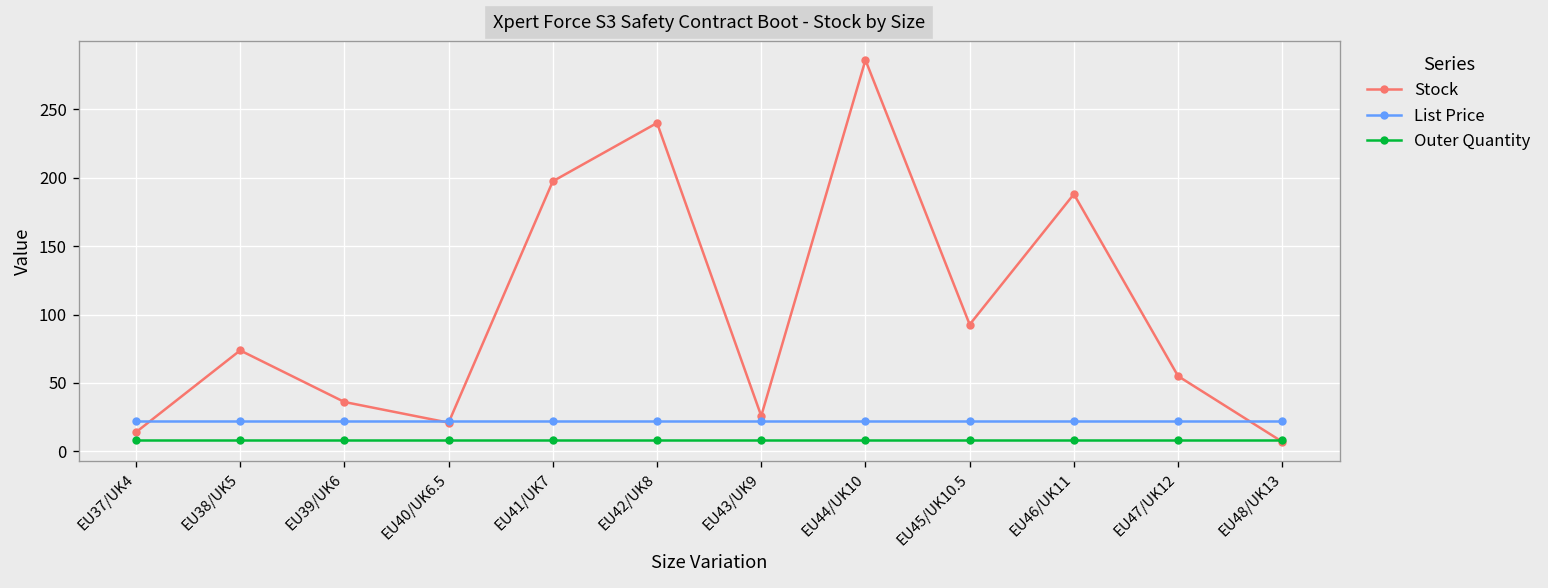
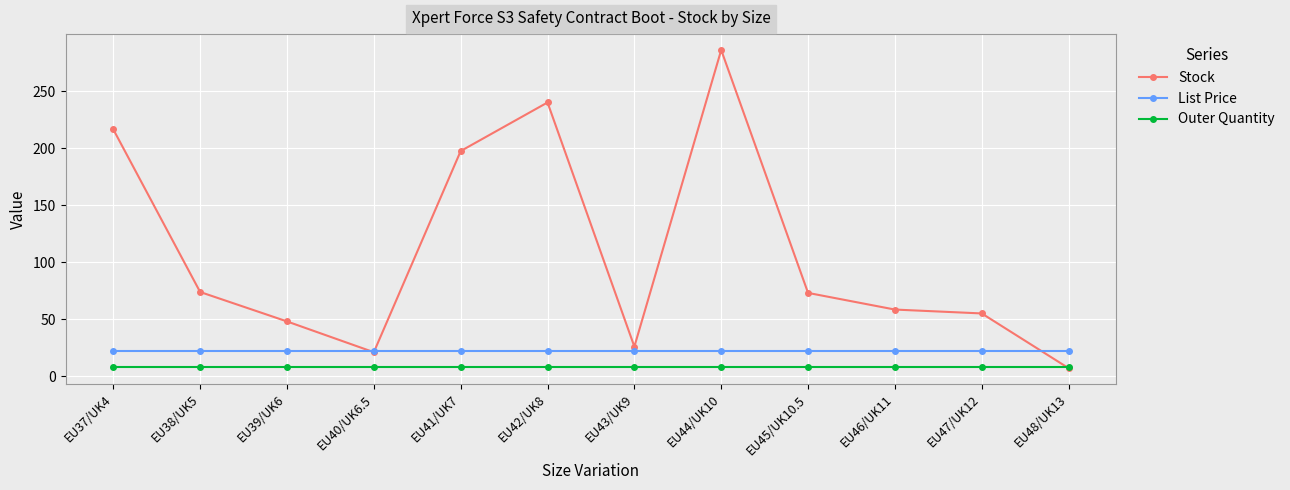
Stock, EU37/UK4: 14 -> 216
Stock, EU39/UK6: 36 -> 48
Stock, EU45/UK10.5: 93 -> 73
Stock, EU46/UK11: 188 -> 58
